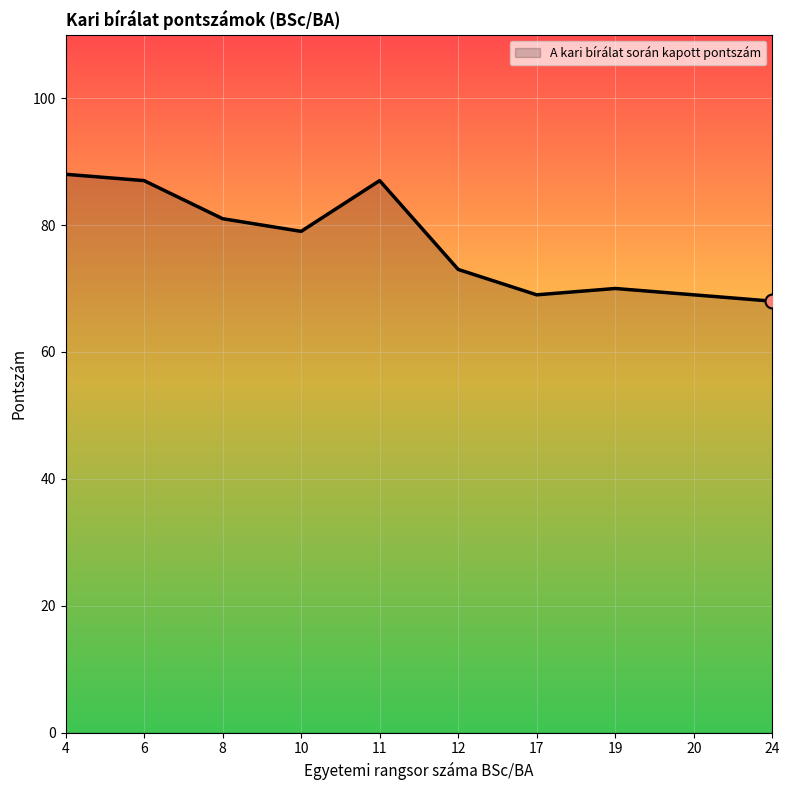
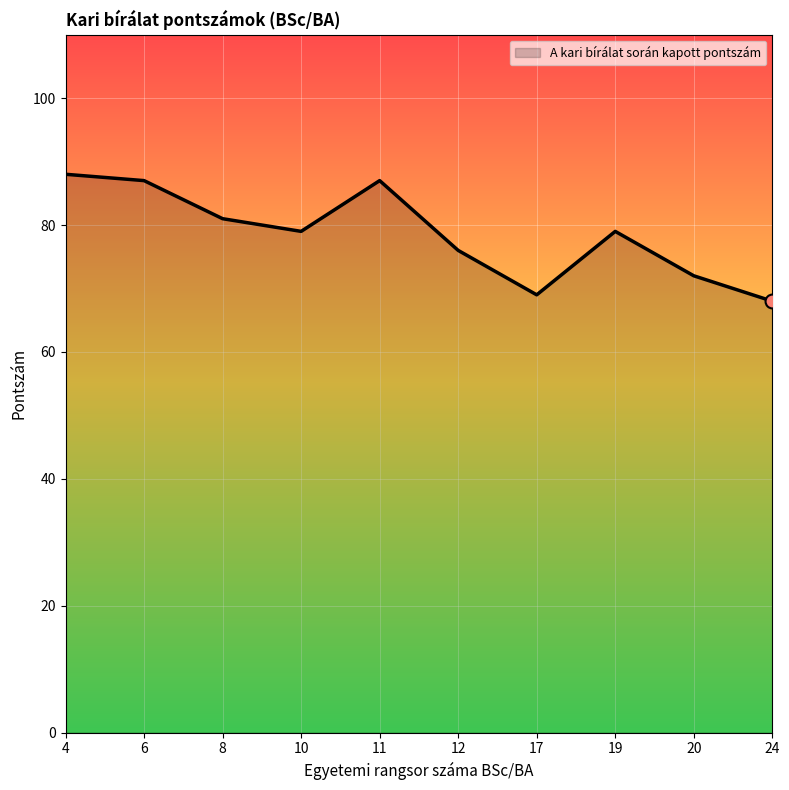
A kari bírálat során kapott pontszám, 12: 73 -> 76
A kari bírálat során kapott pontszám, 19: 70 -> 79
A kari bírálat során kapott pontszám, 20: 69 -> 72
